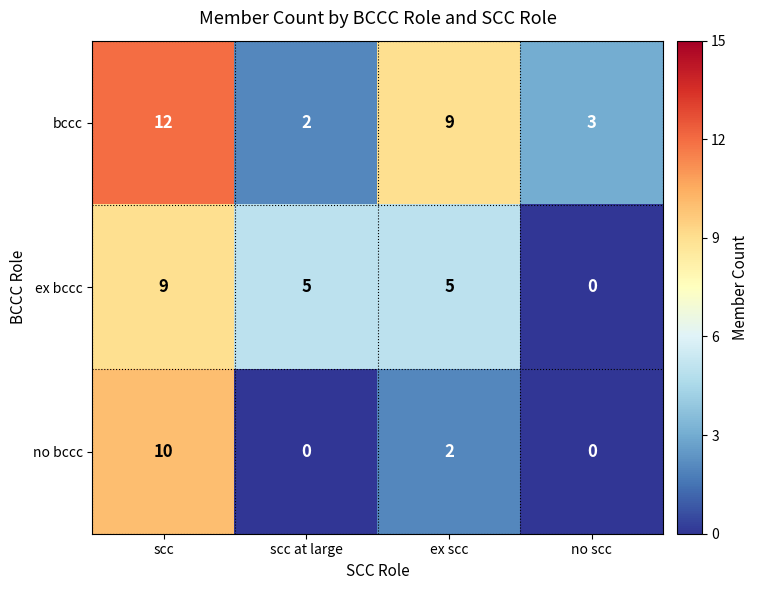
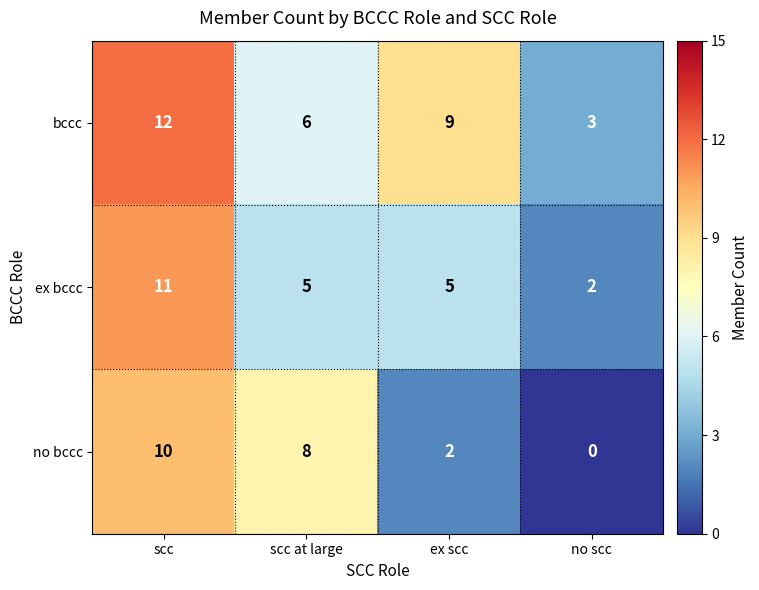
bccc, scc at large: 2 -> 6
ex bccc, scc: 9 -> 11
ex bccc, no scc: 0 -> 2
no bccc, scc at large: 0 -> 8
